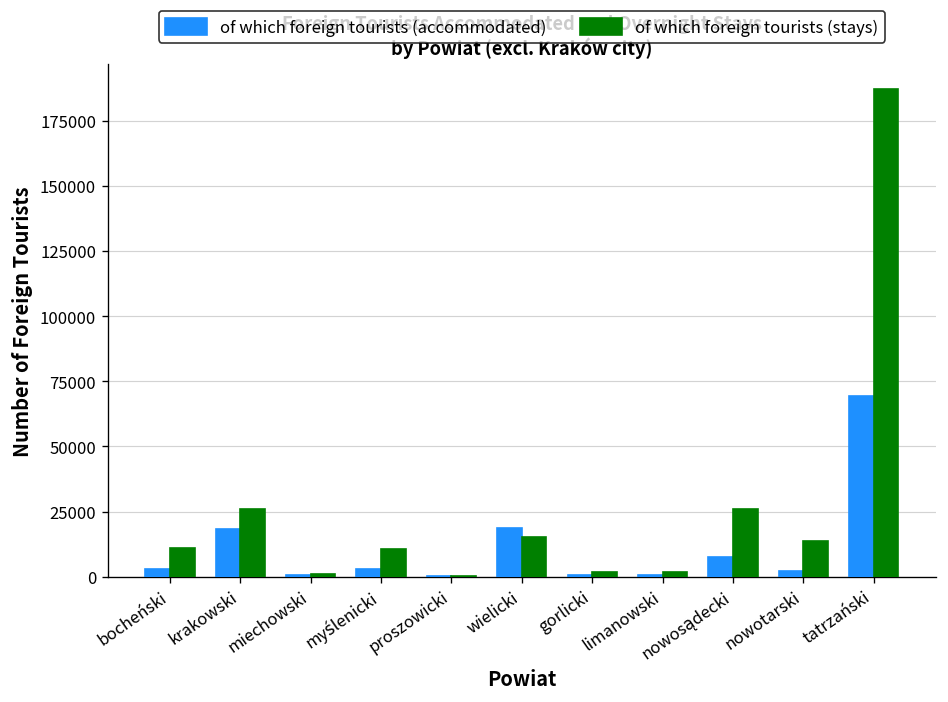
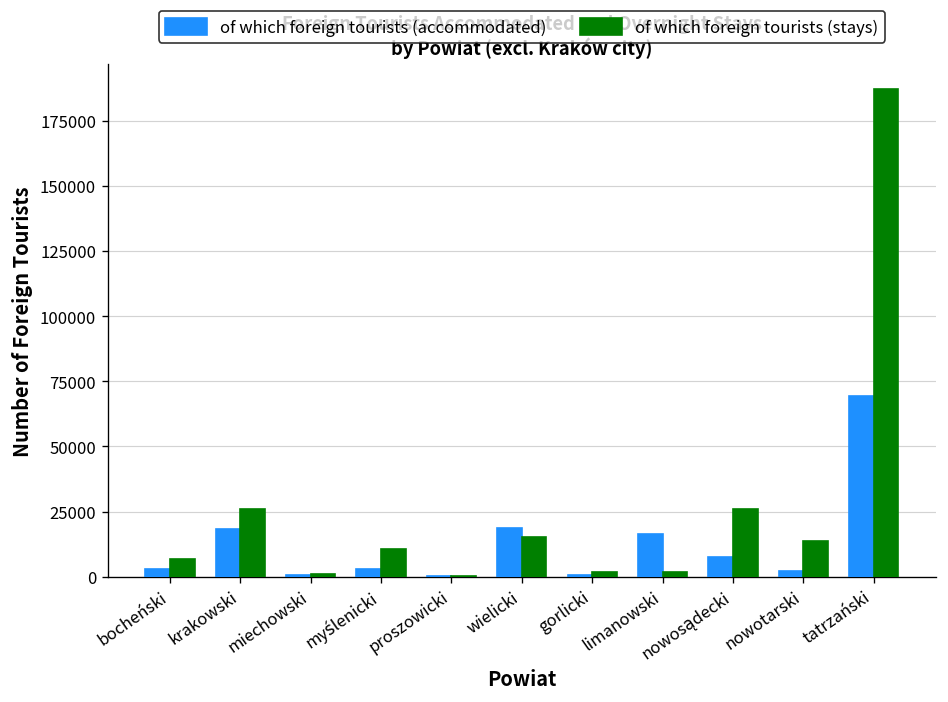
of which foreign tourists (stays), bocheński: 11000 -> 7000
of which foreign tourists (accommodated), limanowski: 1000 -> 16000
